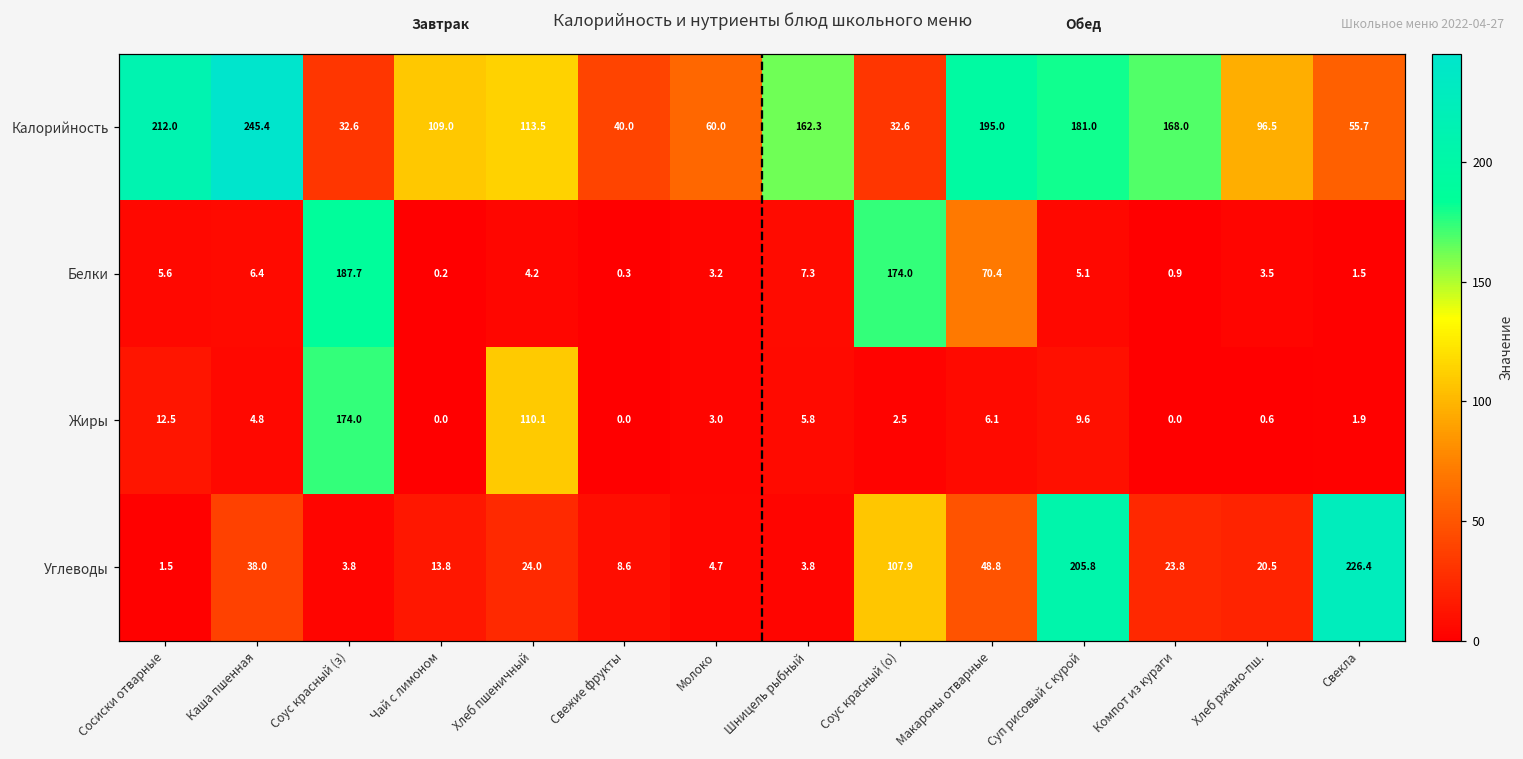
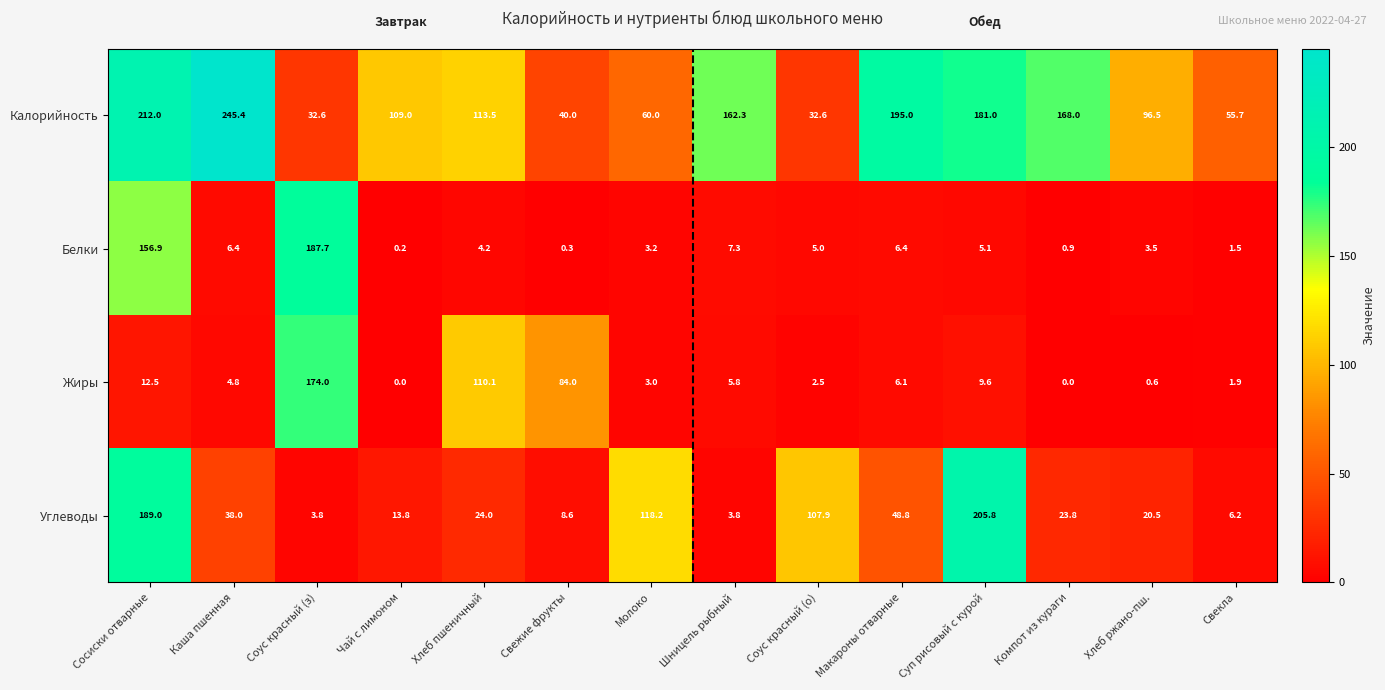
Белки, Сосиски отварные: 5.6 -> 156.9
Белки, Соус красный (о): 174.0 -> 5.0
Белки, Макароны отварные: 70.4 -> 6.4
Жиры, Свежие фрукты: 0.0 -> 84.0
Углеводы, Сосиски отварные: 1.5 -> 189.0
Углеводы, Молоко: 4.7 -> 118.2
Углеводы, Свекла: 226.4 -> 6.2
